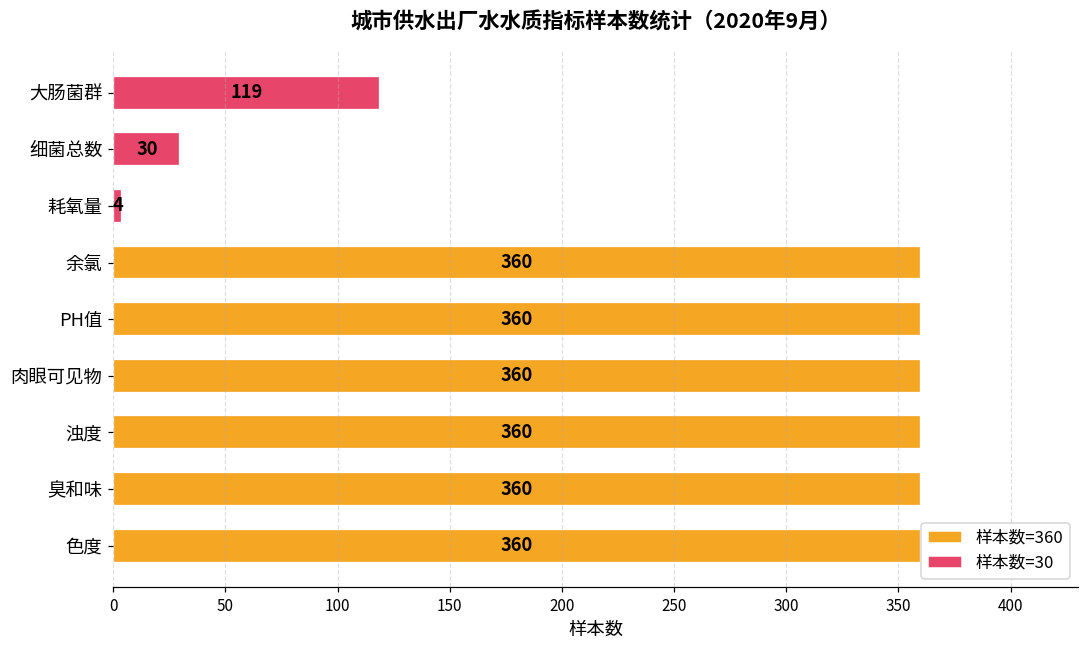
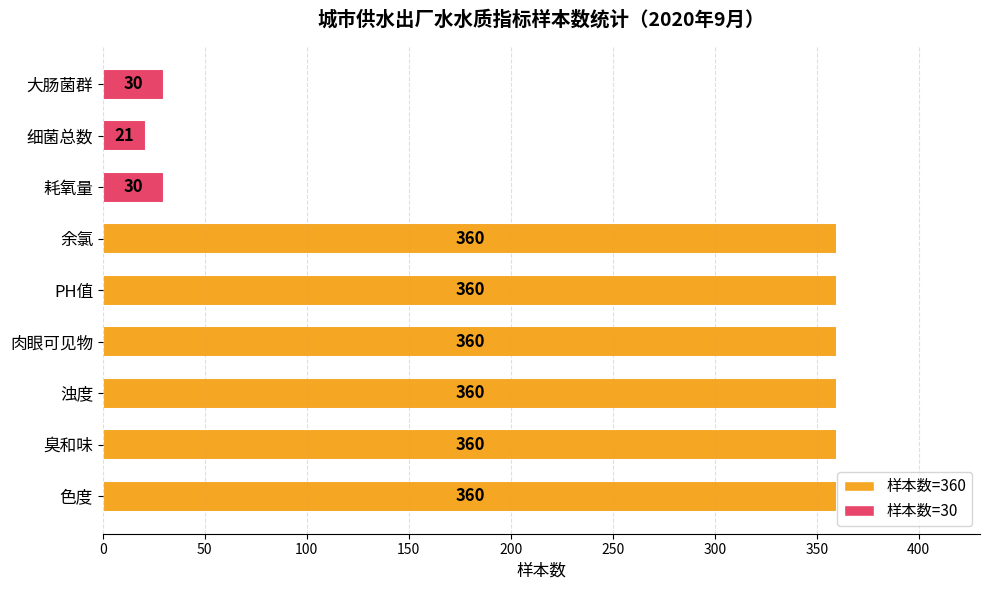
大肠菌群: 119 -> 30
细菌总数: 30 -> 21
耗氧量: 4 -> 30
